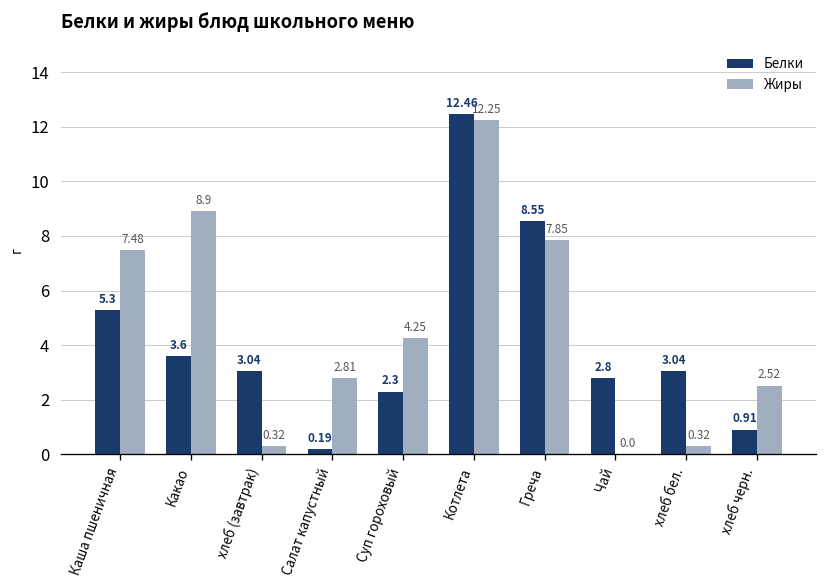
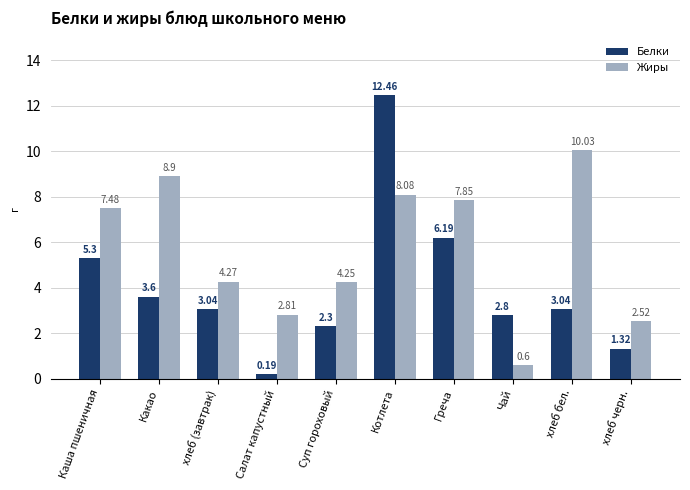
Жиры, хлеб (завтрак): 0.32 -> 4.27
Жиры, Котлета: 12.25 -> 8.08
Белки, Греча: 8.55 -> 6.19
Жиры, Чай: 0.0 -> 0.6
Жиры, хлеб бел.: 0.32 -> 10.03
Белки, хлеб черн.: 0.91 -> 1.32
